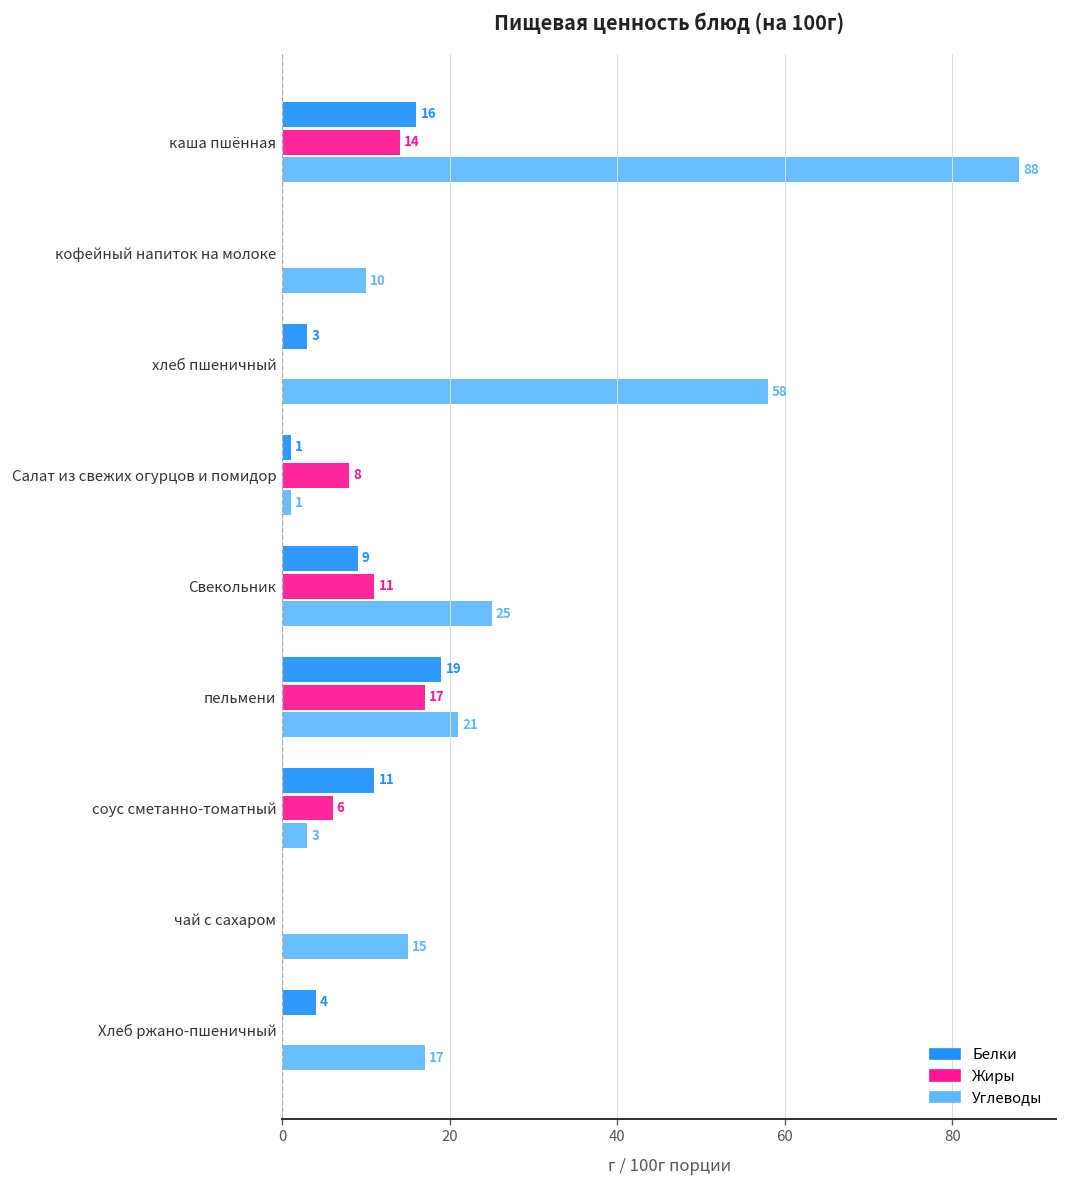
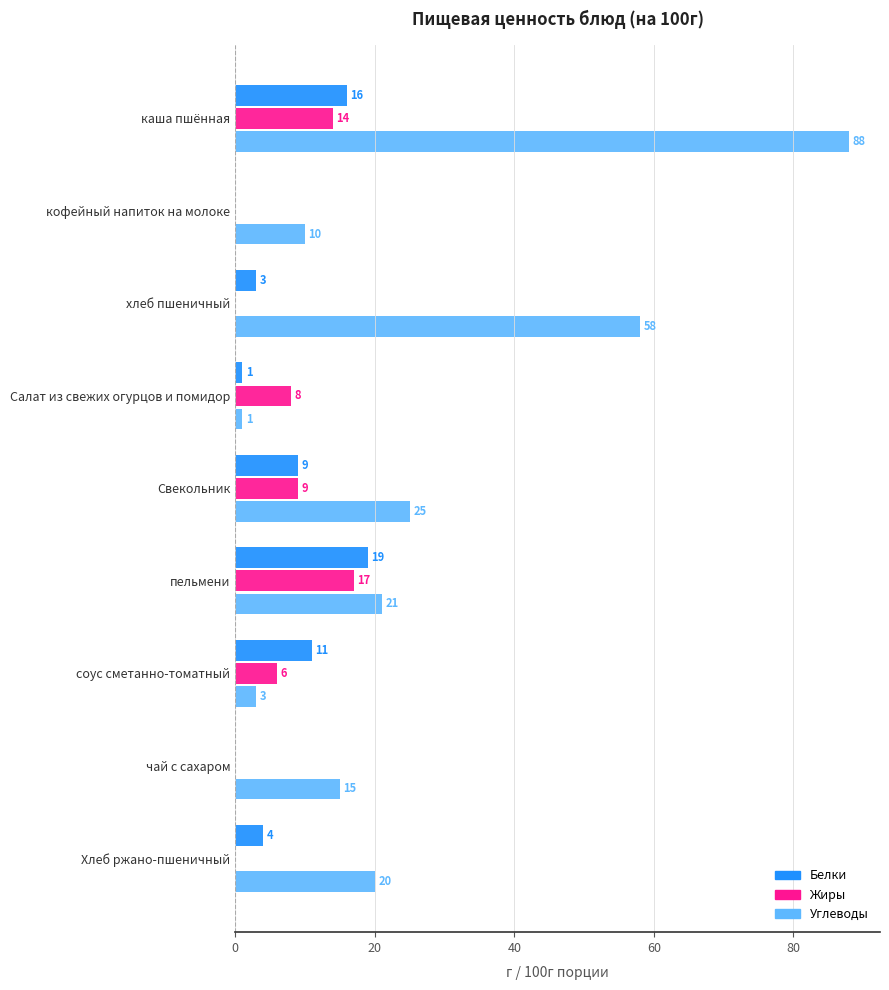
Жиры, Свекольник: 11 -> 9
Углеводы, Хлеб ржано-пшеничный: 17 -> 20
